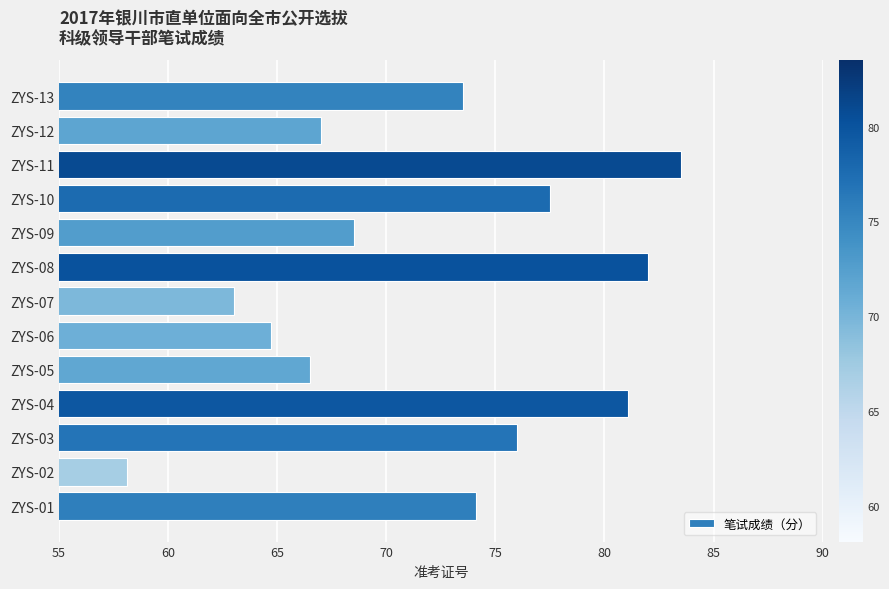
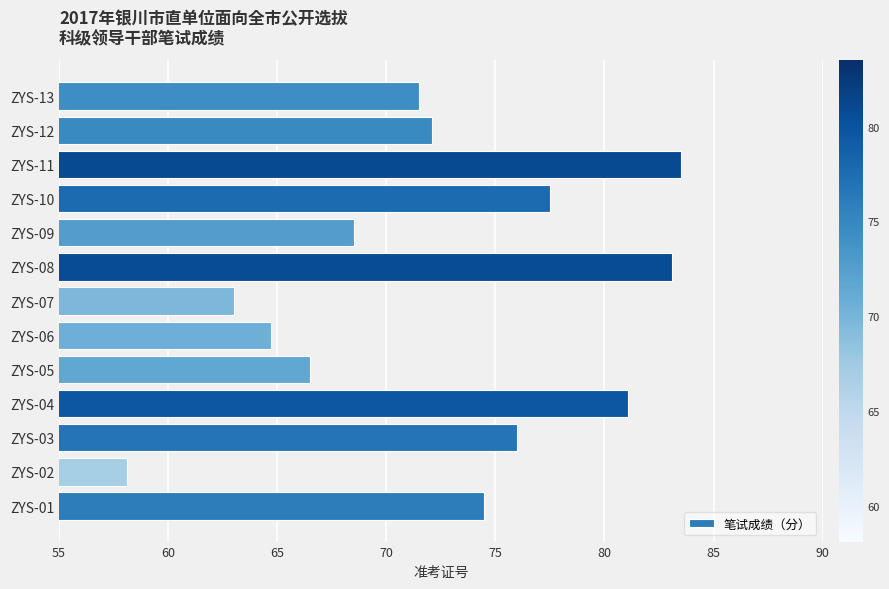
ZYS-13: 73.5 -> 71.5
ZYS-12: 67.0 -> 72.1
ZYS-08: 82.0 -> 83.1
ZYS-01: 74.1 -> 74.5
